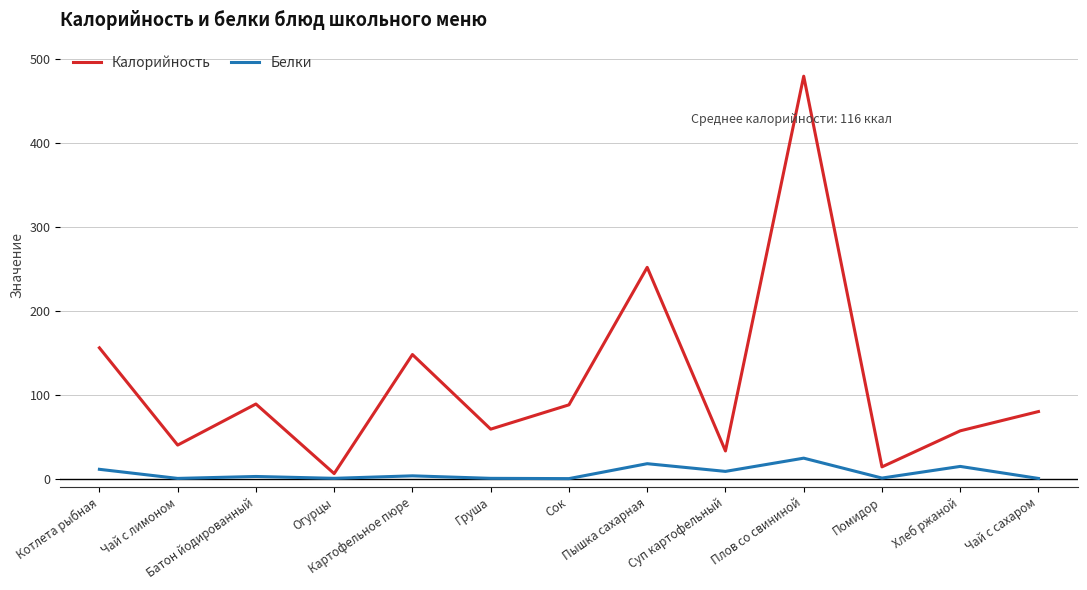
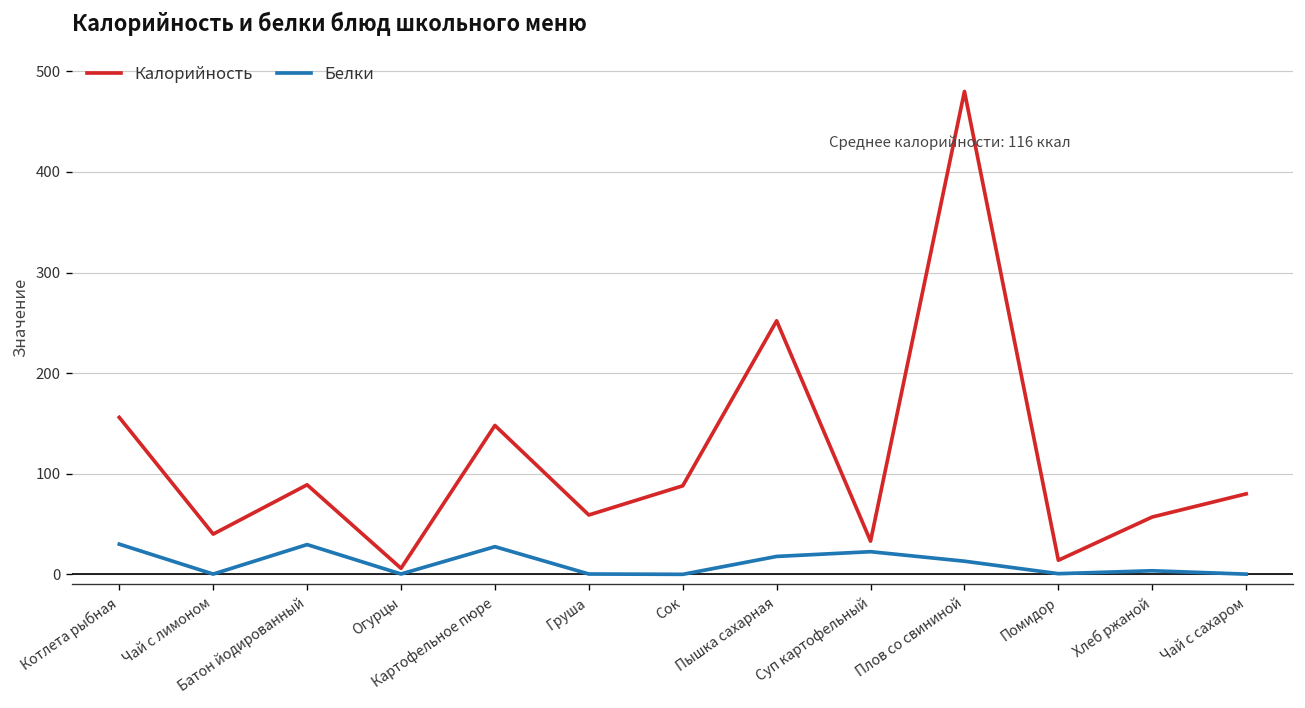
Белки, Котлета рыбная: 10 -> 30
Белки, Батон йодированный: 0 -> 30
Белки, Картофельное пюре: 0 -> 30
Белки, Суп картофельный: 10 -> 20
Белки, Плов со свининой: 20 -> 10
Белки, Хлеб ржаной: 10 -> 0
